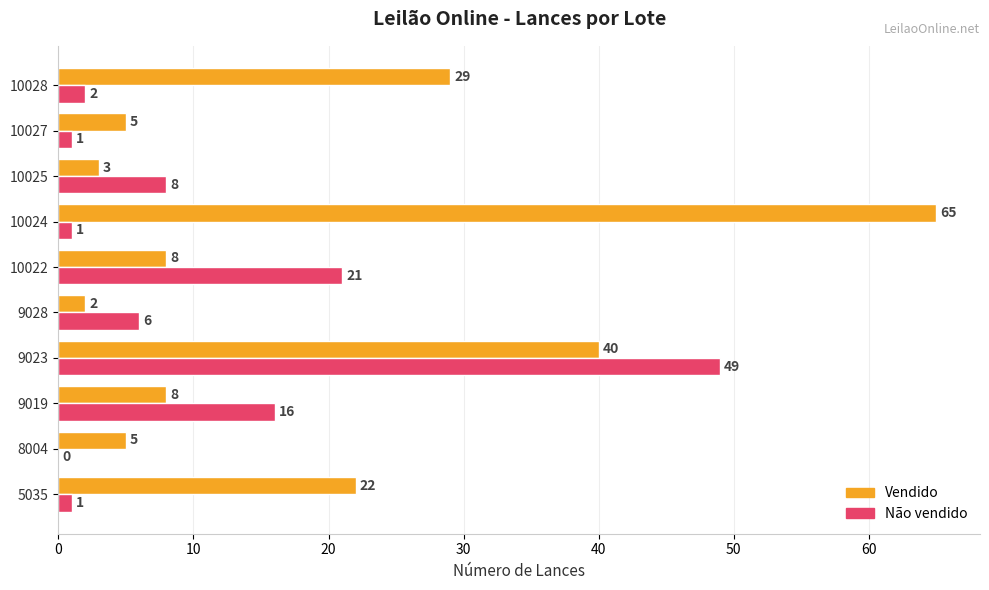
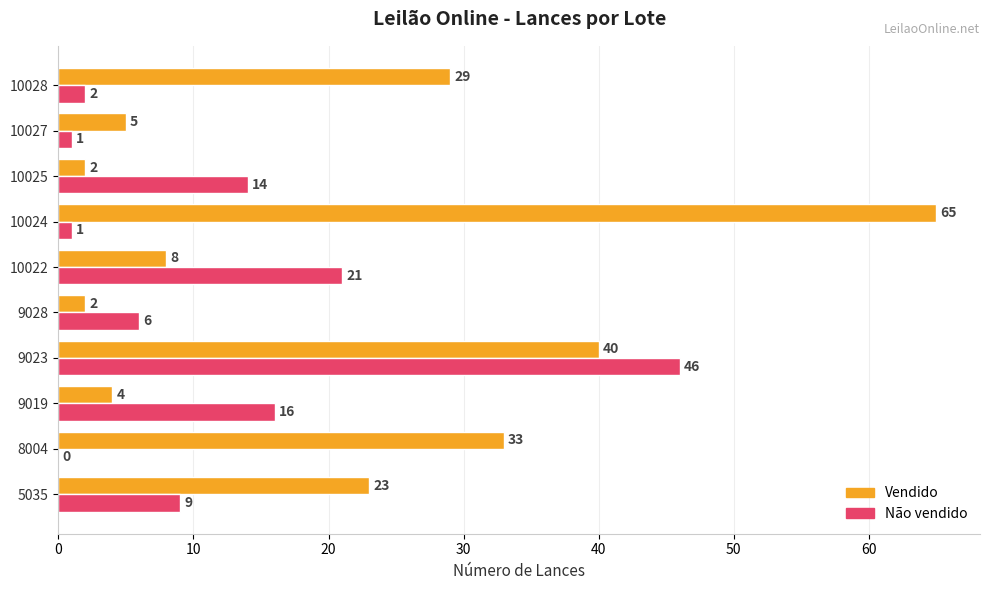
Vendido, 10025: 3 -> 2
Não vendido, 10025: 8 -> 14
Não vendido, 9023: 49 -> 46
Vendido, 9019: 8 -> 4
Vendido, 8004: 5 -> 33
Vendido, 5035: 22 -> 23
Não vendido, 5035: 1 -> 9
